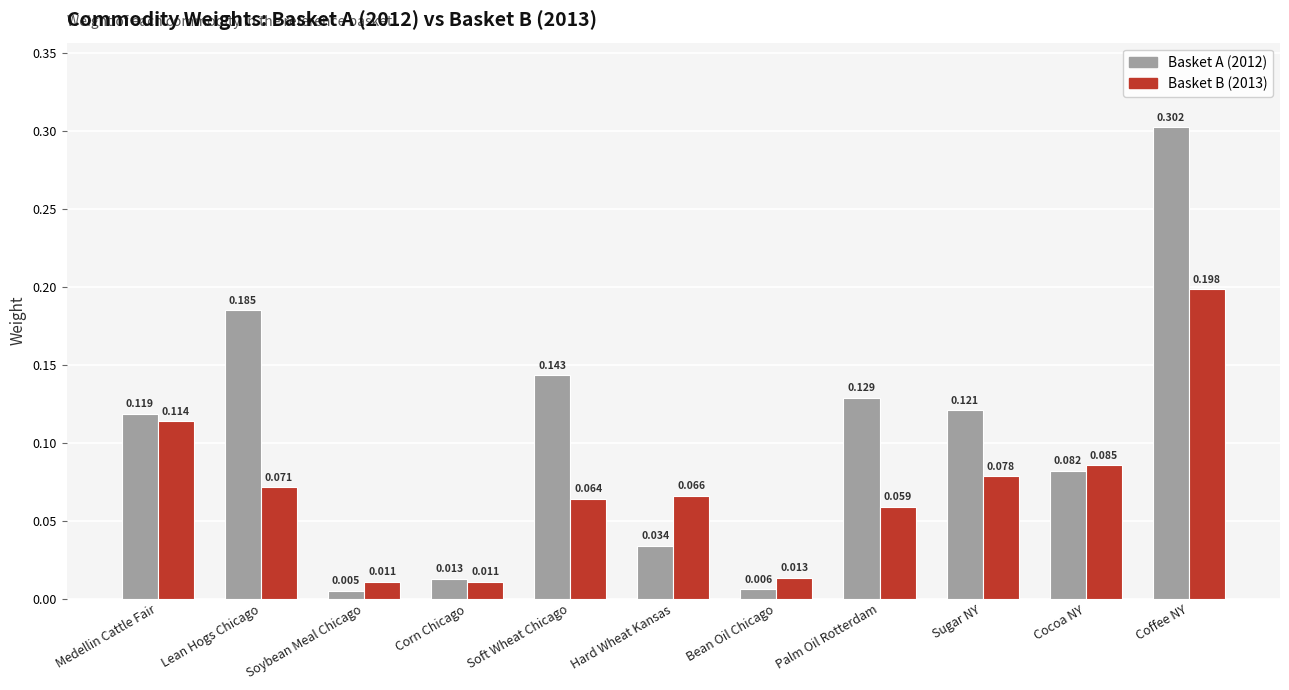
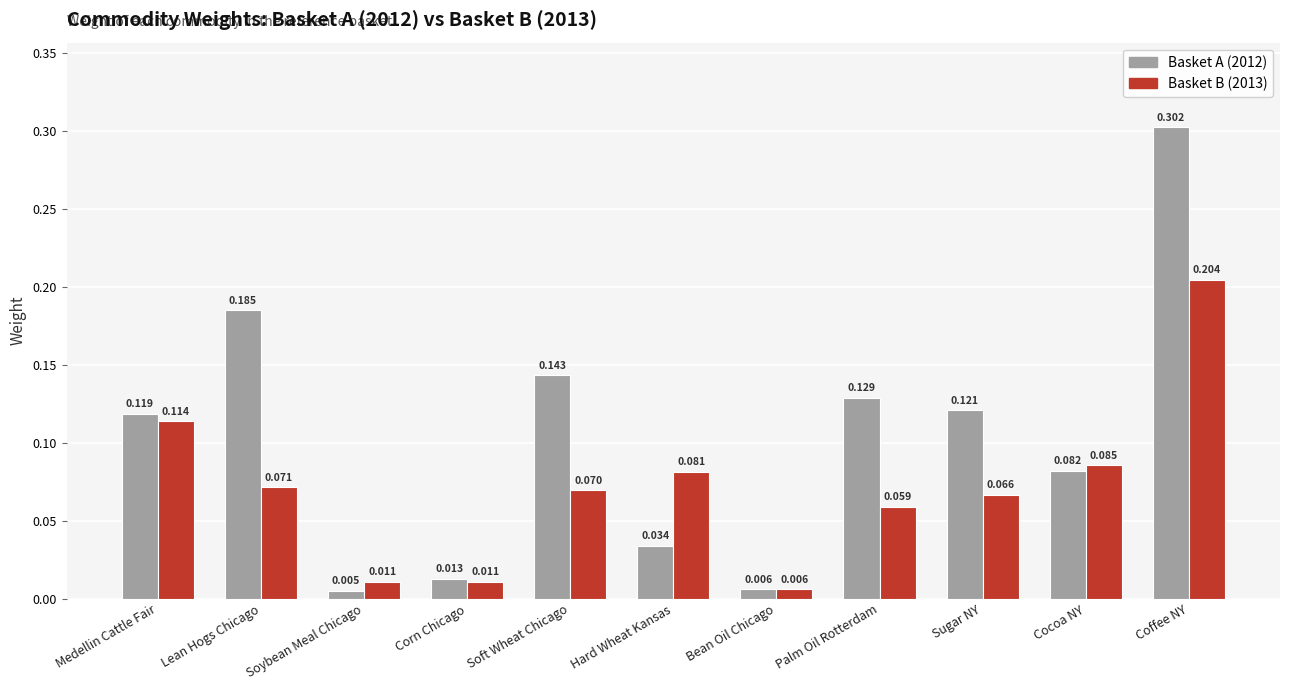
Basket B (2013), Soft Wheat Chicago: 0.064 -> 0.070
Basket B (2013), Hard Wheat Kansas: 0.066 -> 0.081
Basket B (2013), Bean Oil Chicago: 0.013 -> 0.006
Basket B (2013), Sugar NY: 0.078 -> 0.066
Basket B (2013), Coffee NY: 0.198 -> 0.204
